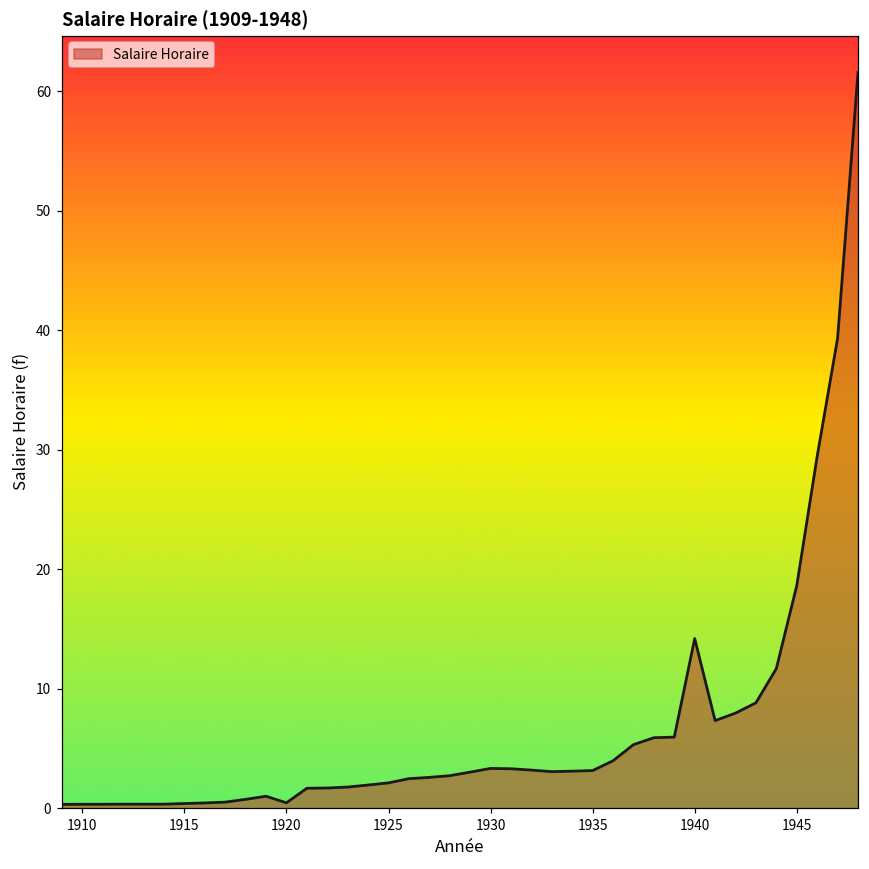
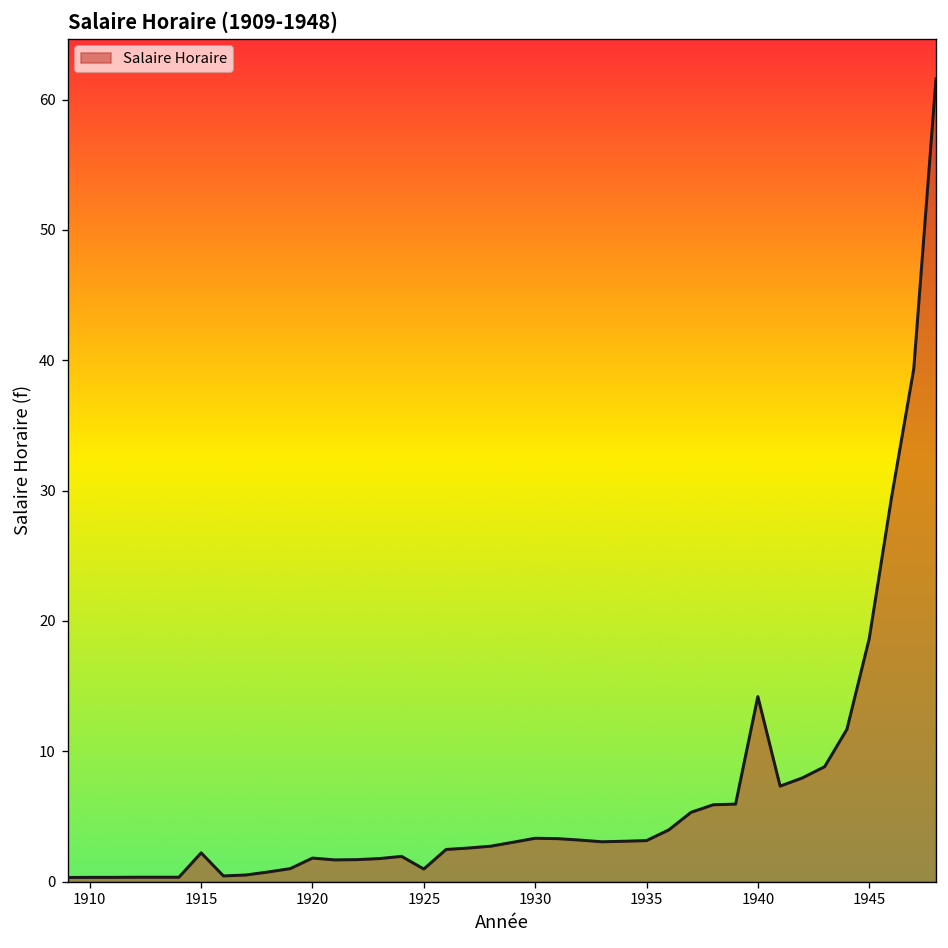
1915: 0.4 -> 2.2
1920: 0.5 -> 1.8
1925: 2.1 -> 1.0
